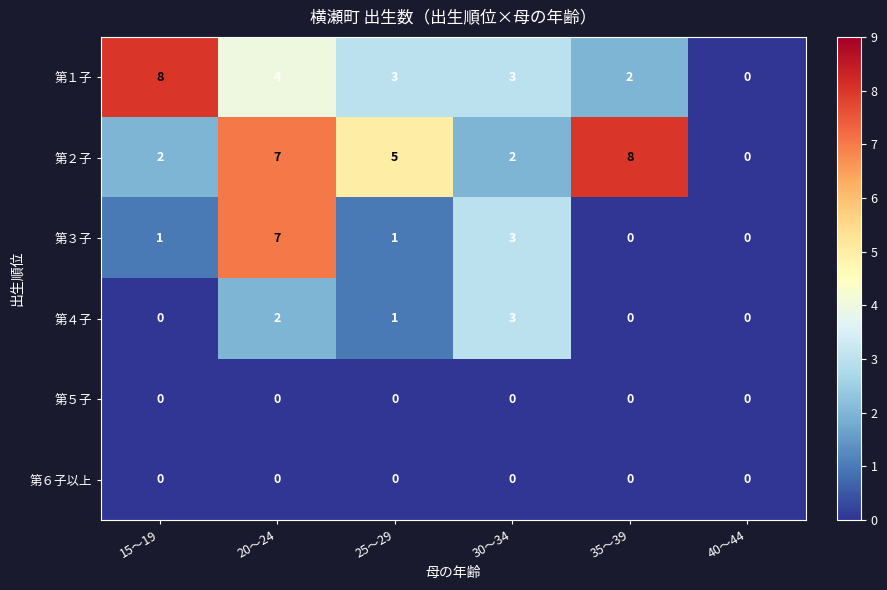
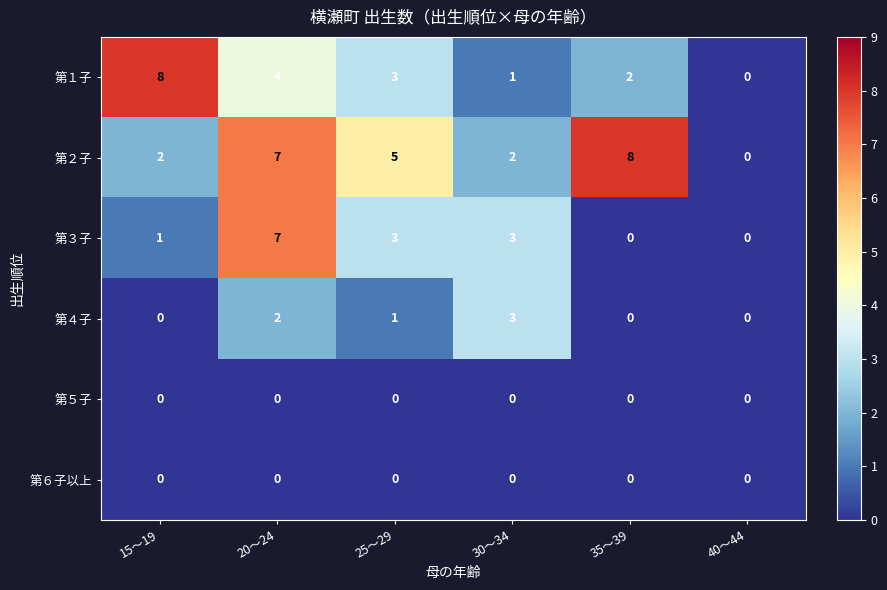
第１子, 30～34: 3 -> 1
第３子, 25～29: 1 -> 3
